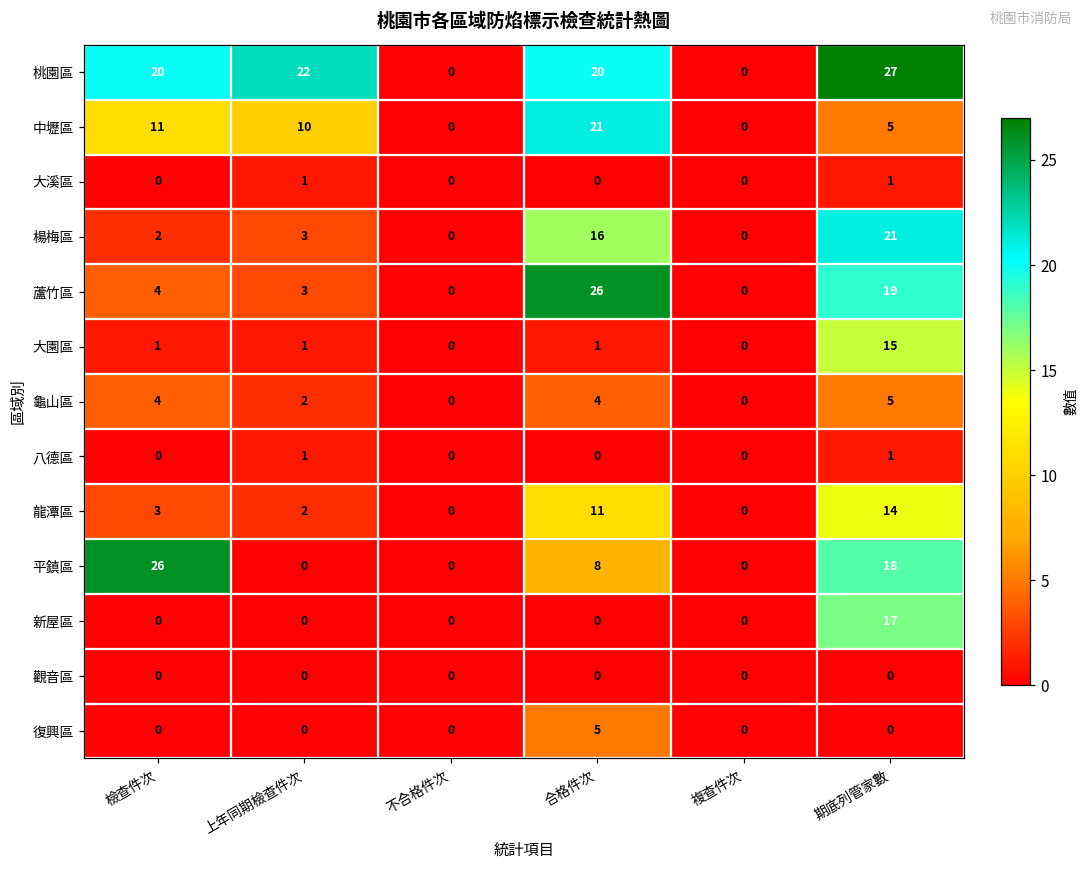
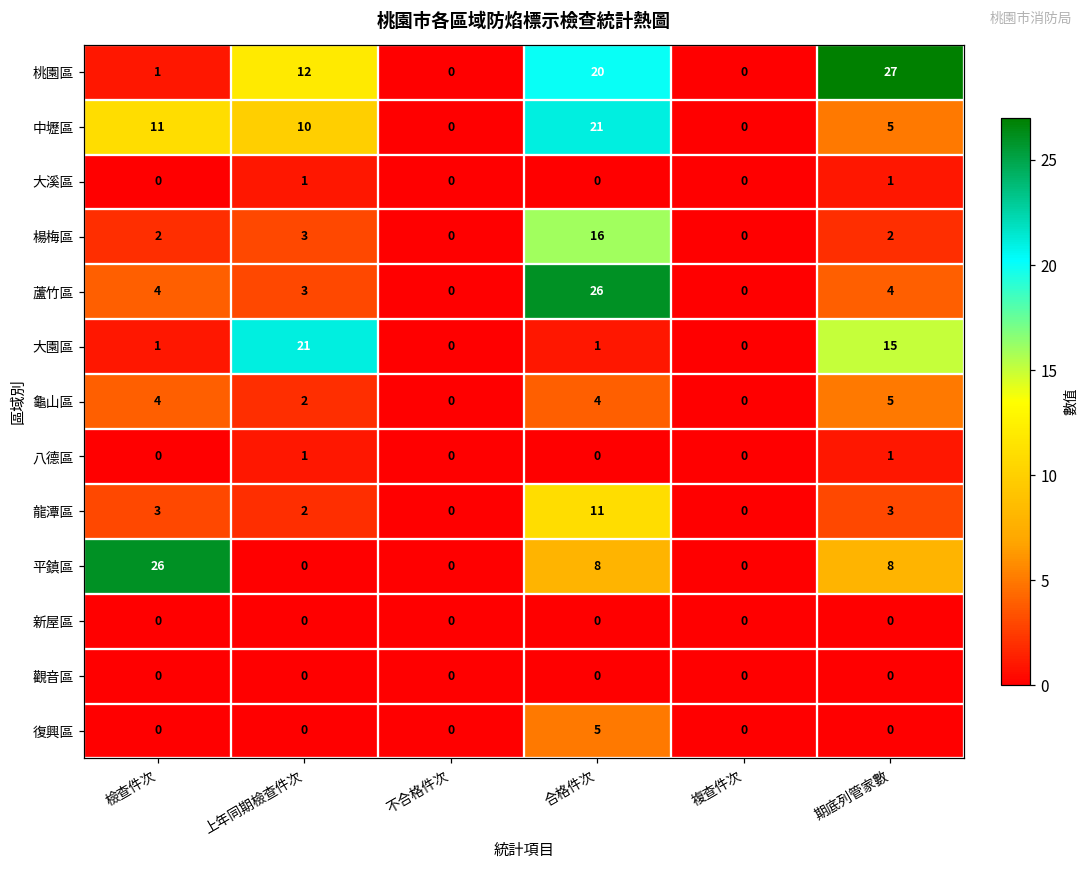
桃園區, 檢查件次: 20 -> 1
桃園區, 上年同期檢查件次: 22 -> 12
楊梅區, 期底列管家數: 21 -> 2
蘆竹區, 期底列管家數: 19 -> 4
大園區, 上年同期檢查件次: 1 -> 21
龍潭區, 期底列管家數: 14 -> 3
平鎮區, 期底列管家數: 18 -> 8
新屋區, 期底列管家數: 17 -> 0
